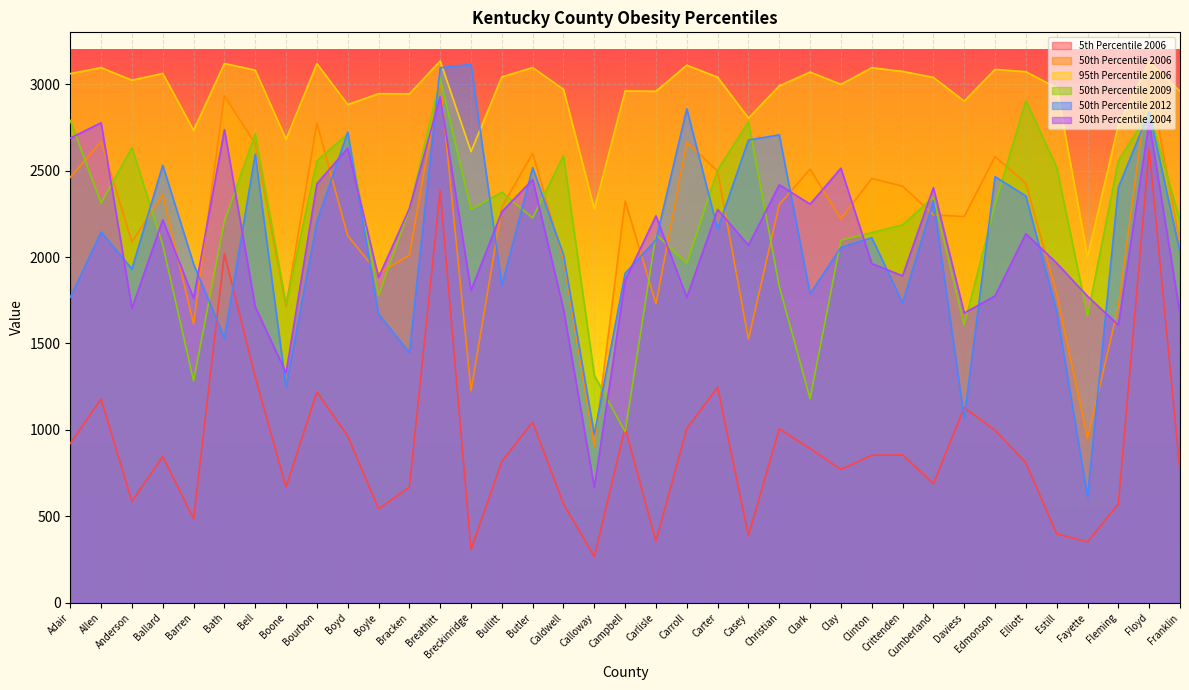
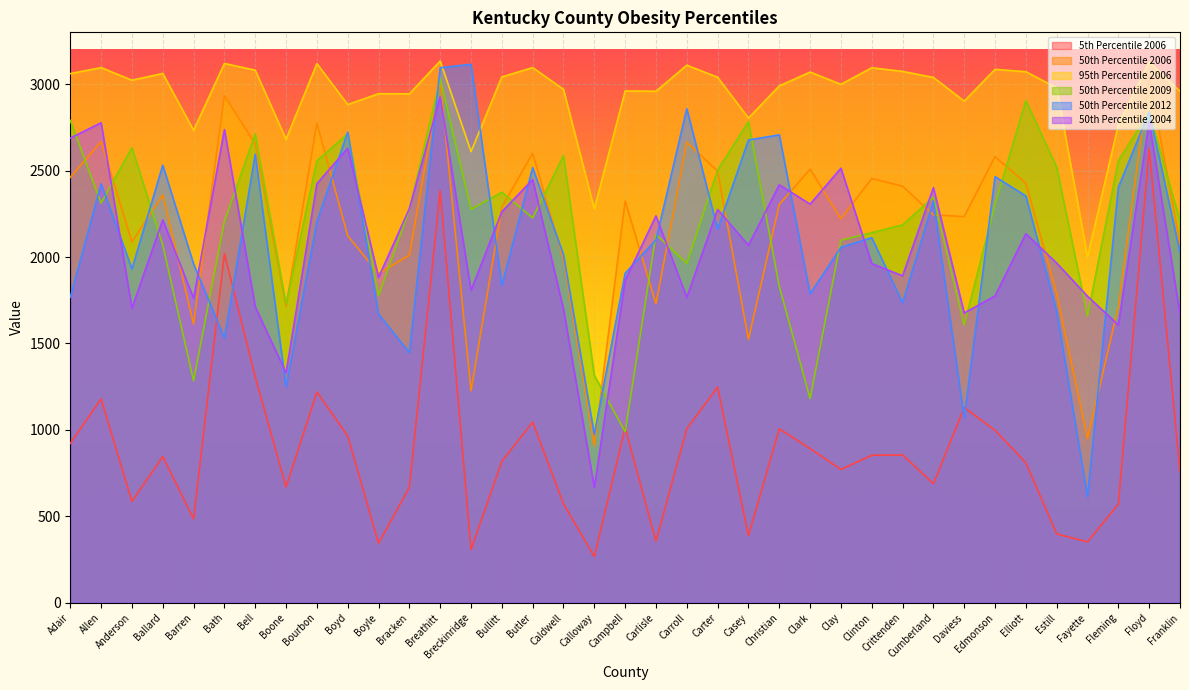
50th Percentile 2012, Allen: 2150 -> 2420
5th Percentile 2006, Boyle: 540 -> 340
